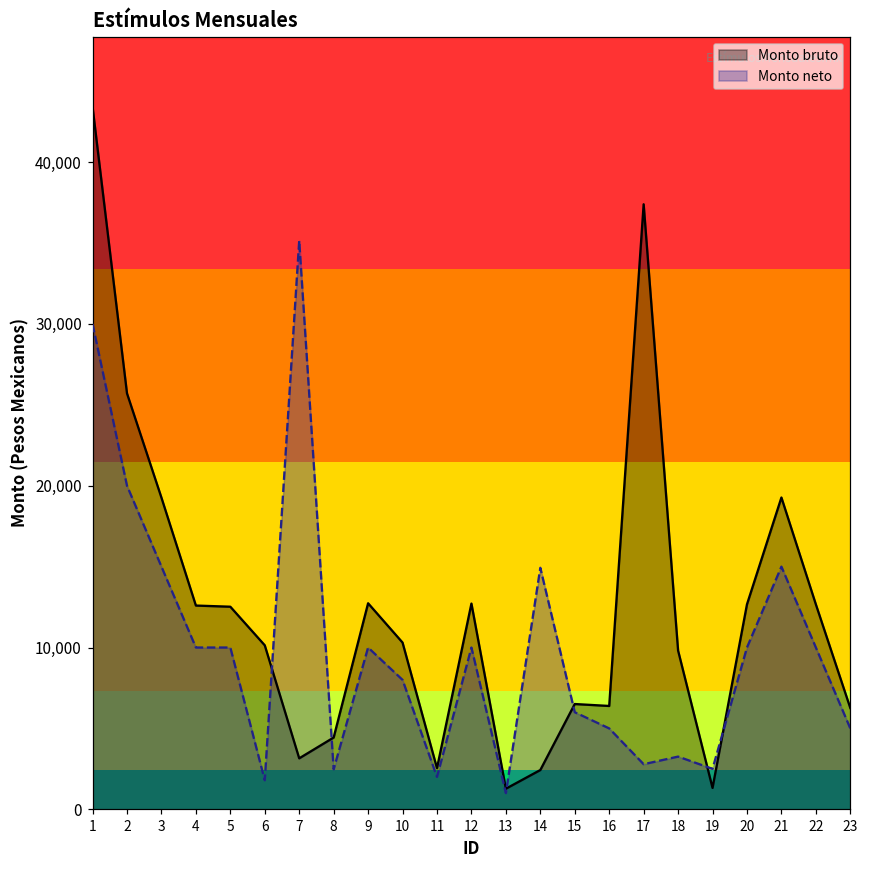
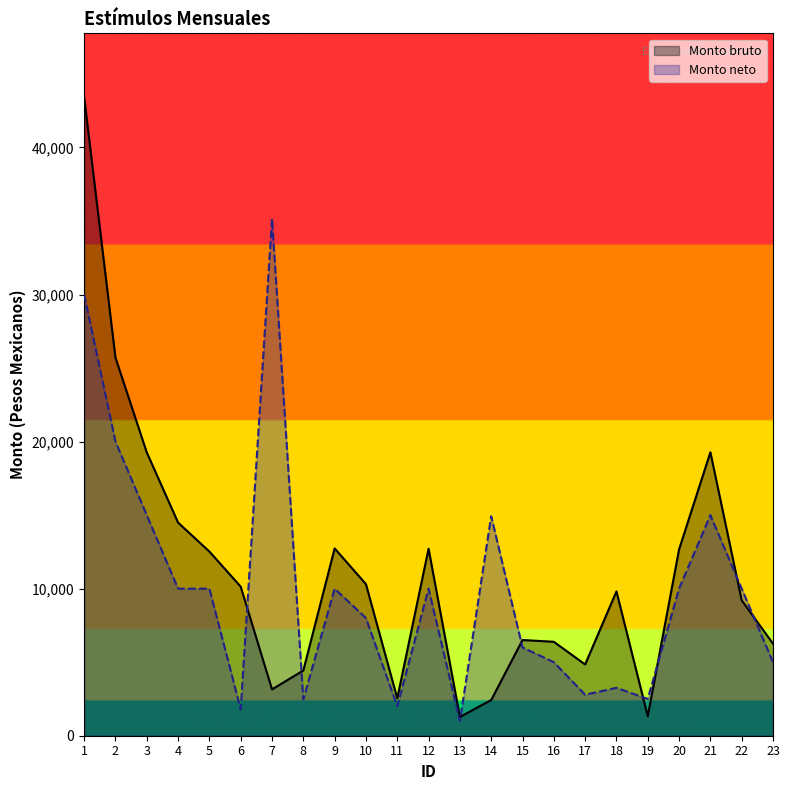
Monto bruto, 4: 12,600 -> 14,500
Monto bruto, 17: 37,400 -> 4,800
Monto bruto, 22: 12,700 -> 9,200
